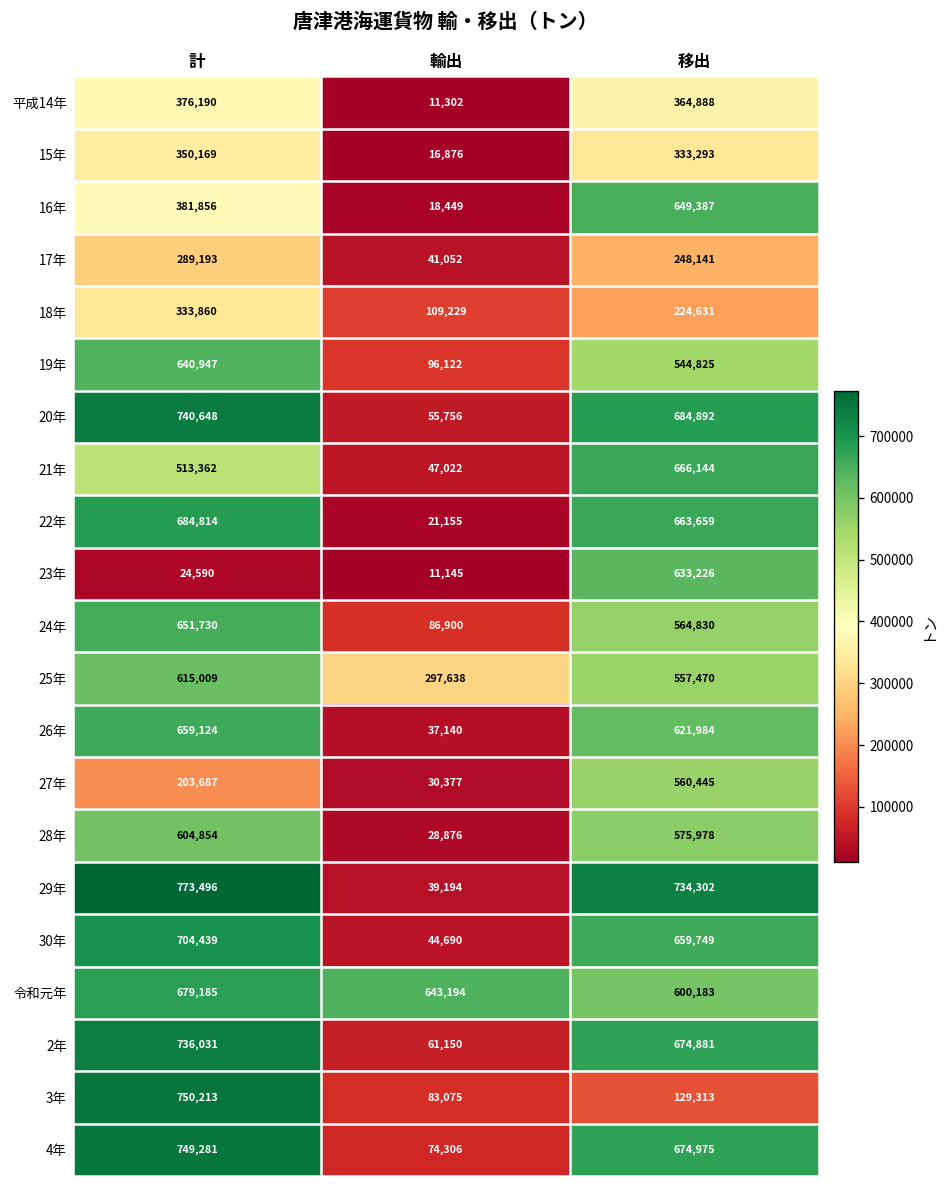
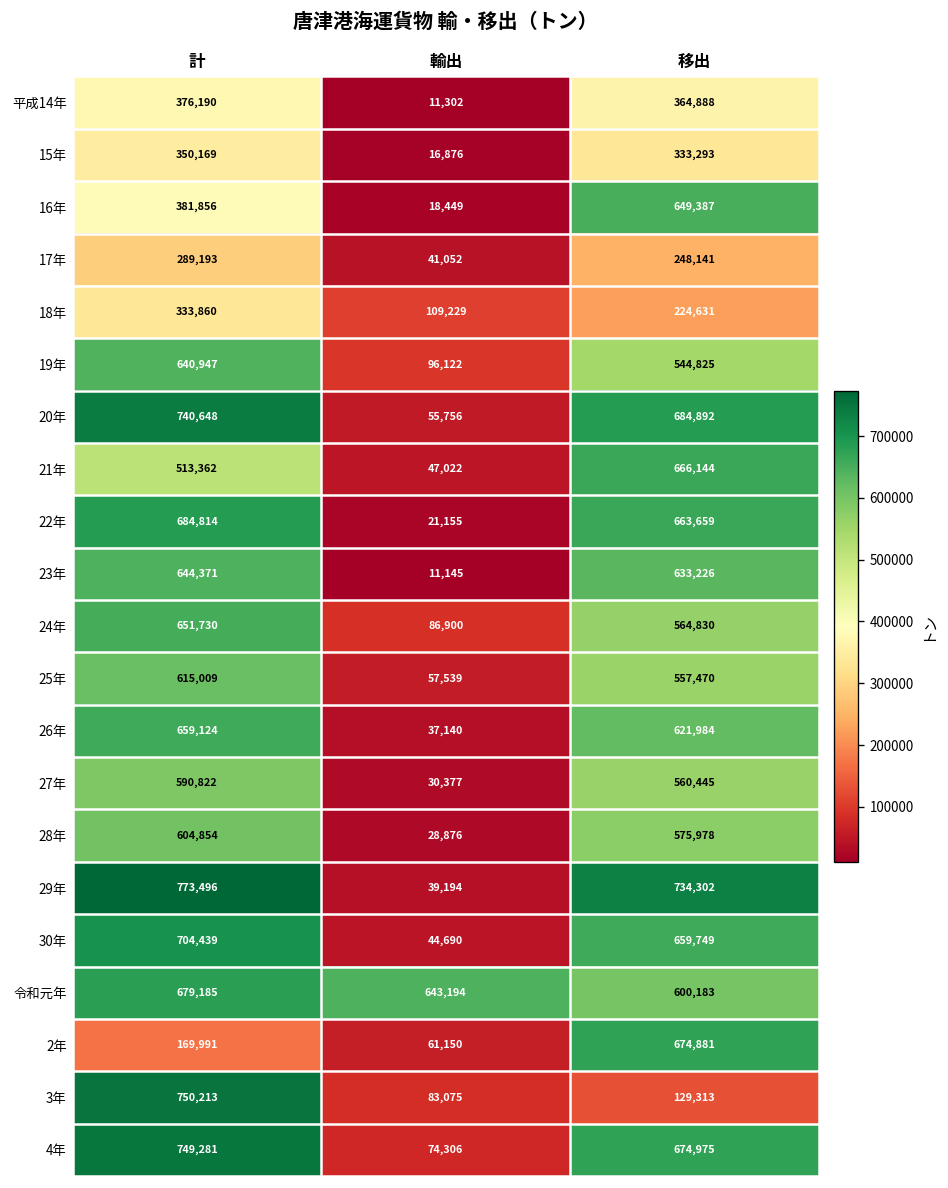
23年, 計: 24,590 -> 644,371
25年, 輸出: 297,638 -> 57,539
27年, 計: 203,687 -> 590,822
2年, 計: 736,031 -> 169,991
